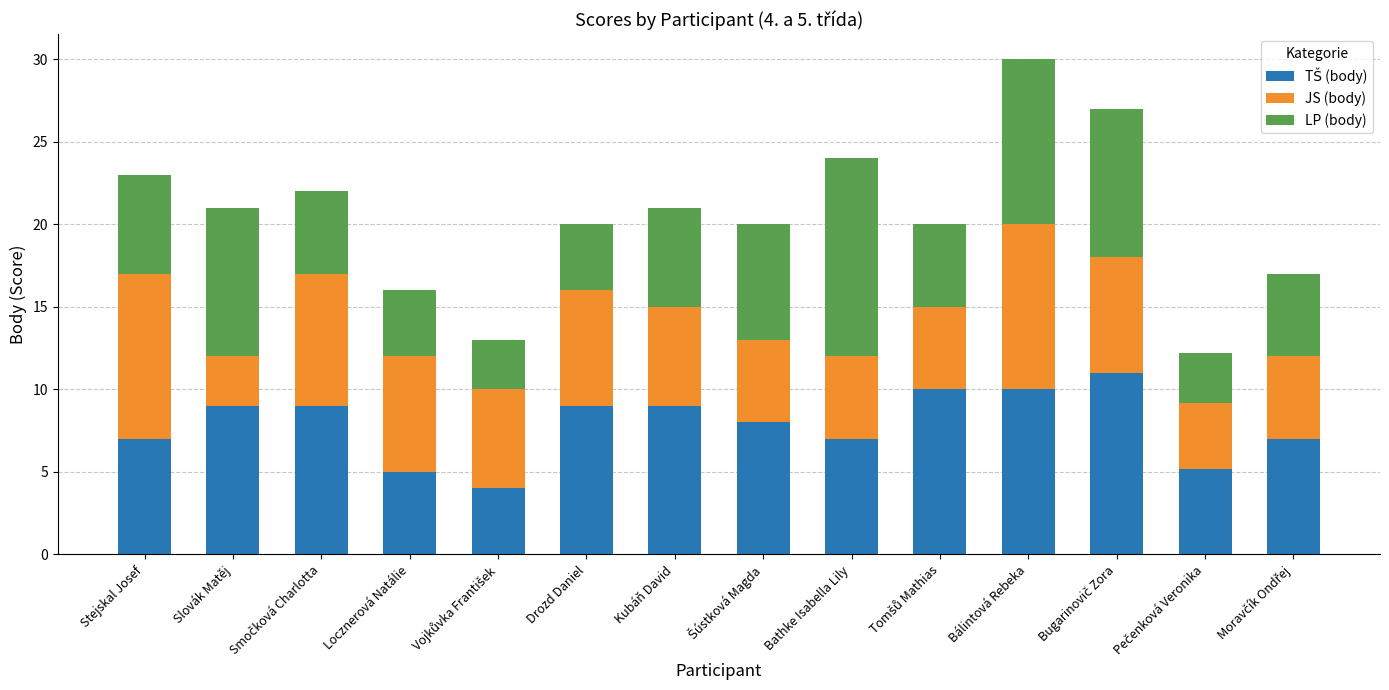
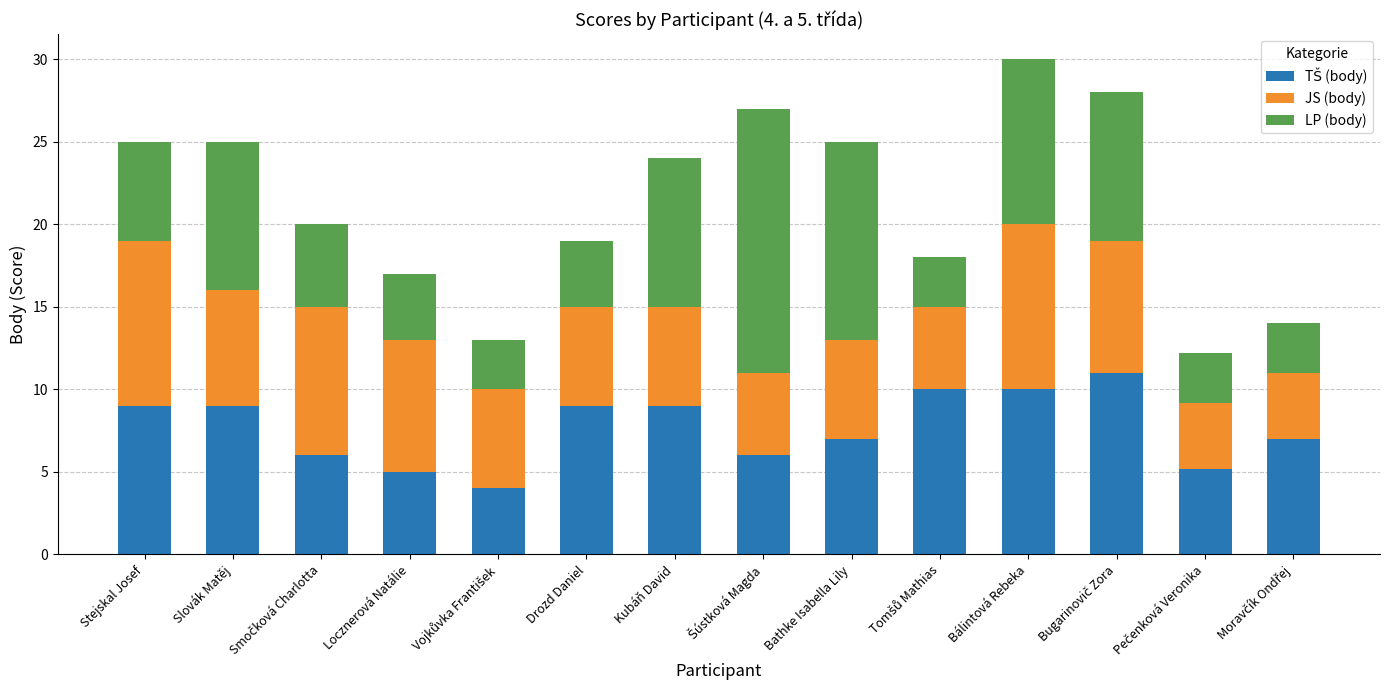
TŠ (body), Stejskal Josef: 7 -> 9
JS (body), Slovák Matěj: 3 -> 7
TŠ (body), Smočková Charlotta: 9 -> 6
JS (body), Smočková Charlotta: 8 -> 9
JS (body), Locznerová Natálie: 7 -> 8
JS (body), Drozd Daniel: 7 -> 6
LP (body), Kubáň David: 6 -> 9
TŠ (body), Šústková Magda: 8 -> 6
LP (body), Šústková Magda: 7 -> 16
JS (body), Bathke Isabella Lily: 5 -> 6
LP (body), Tomšů Mathias: 5 -> 3
JS (body), Bugarinovič Zora: 7 -> 8
JS (body), Moravčík Ondřej: 5 -> 4
LP (body), Moravčík Ondřej: 5 -> 3
